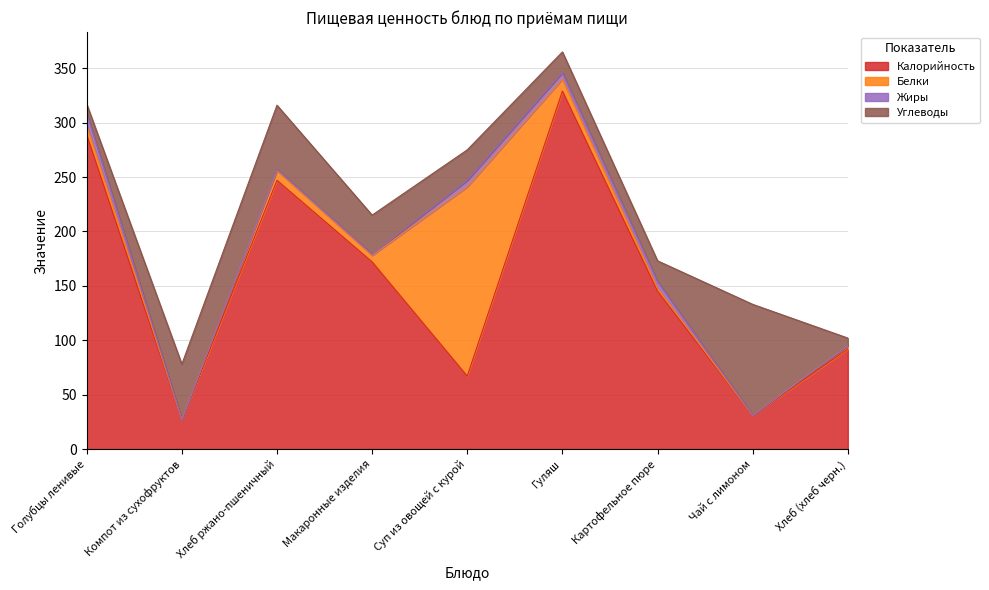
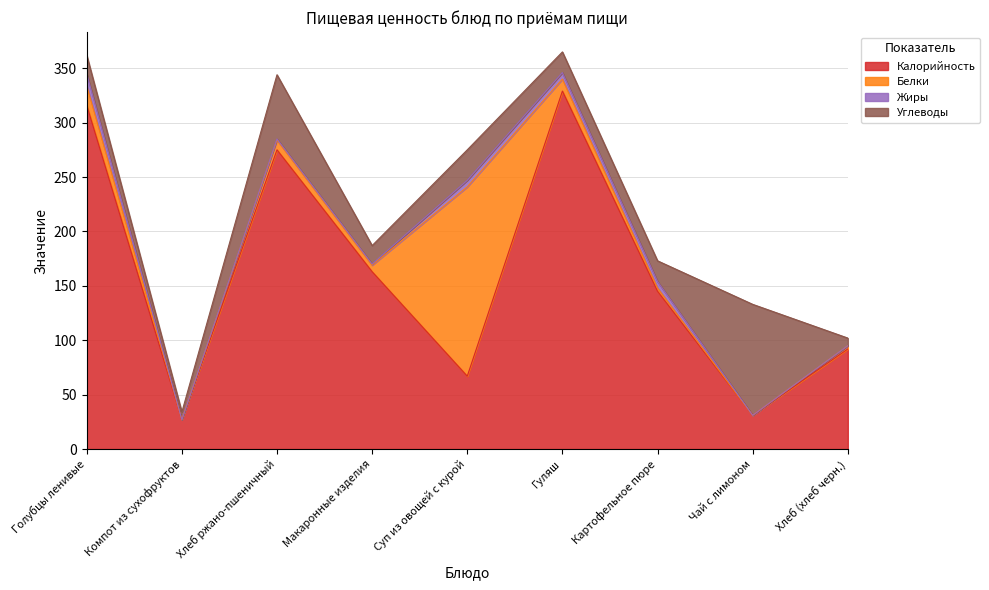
Калорийность, Голубцы ленивые: 289 -> 316
Белки, Голубцы ленивые: 9 -> 18
Углеводы, Голубцы ленивые: 8 -> 17
Углеводы, Компот из сухофруктов: 51 -> 7
Калорийность, Хлеб ржано-пшеничный: 247 -> 275
Калорийность, Макаронные изделия: 172 -> 163
Углеводы, Макаронные изделия: 36 -> 17
